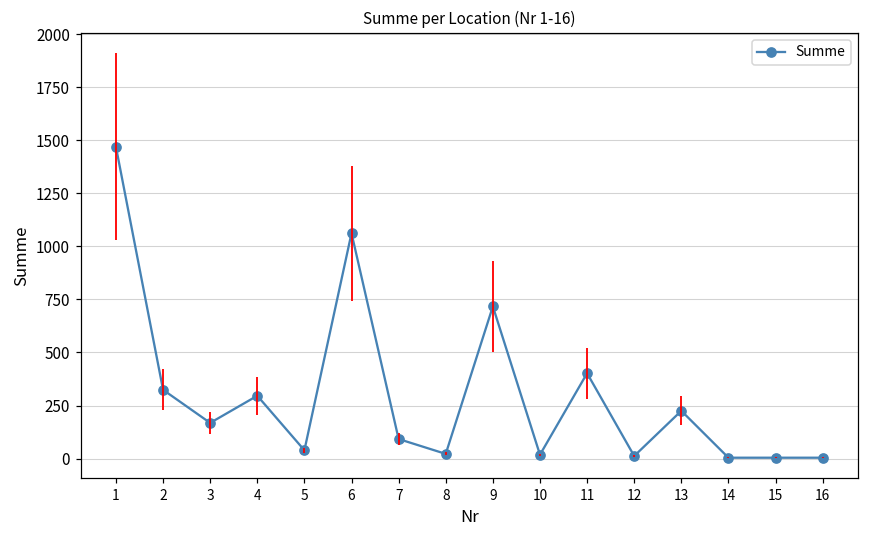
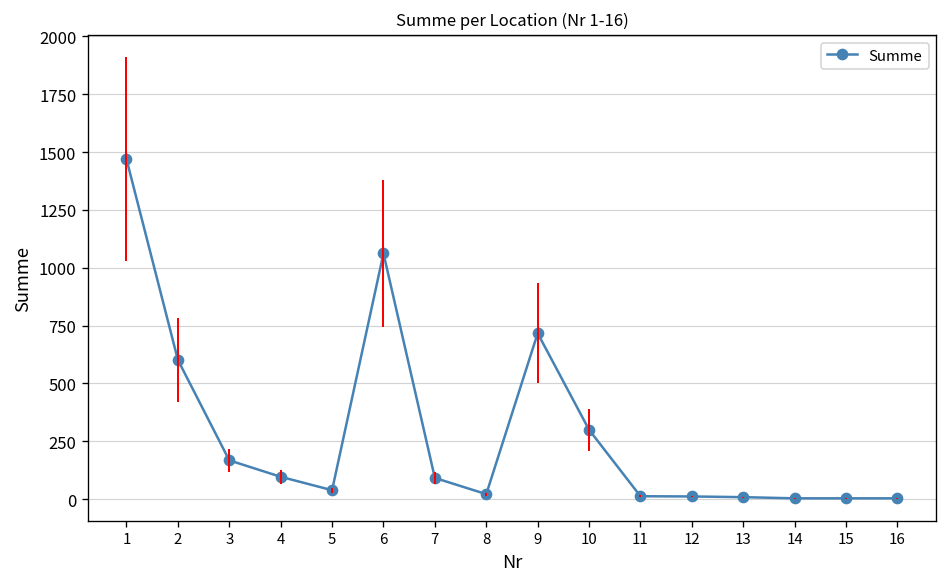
2: 320 -> 600
4: 300 -> 100
10: 20 -> 300
11: 400 -> 10
13: 230 -> 10
